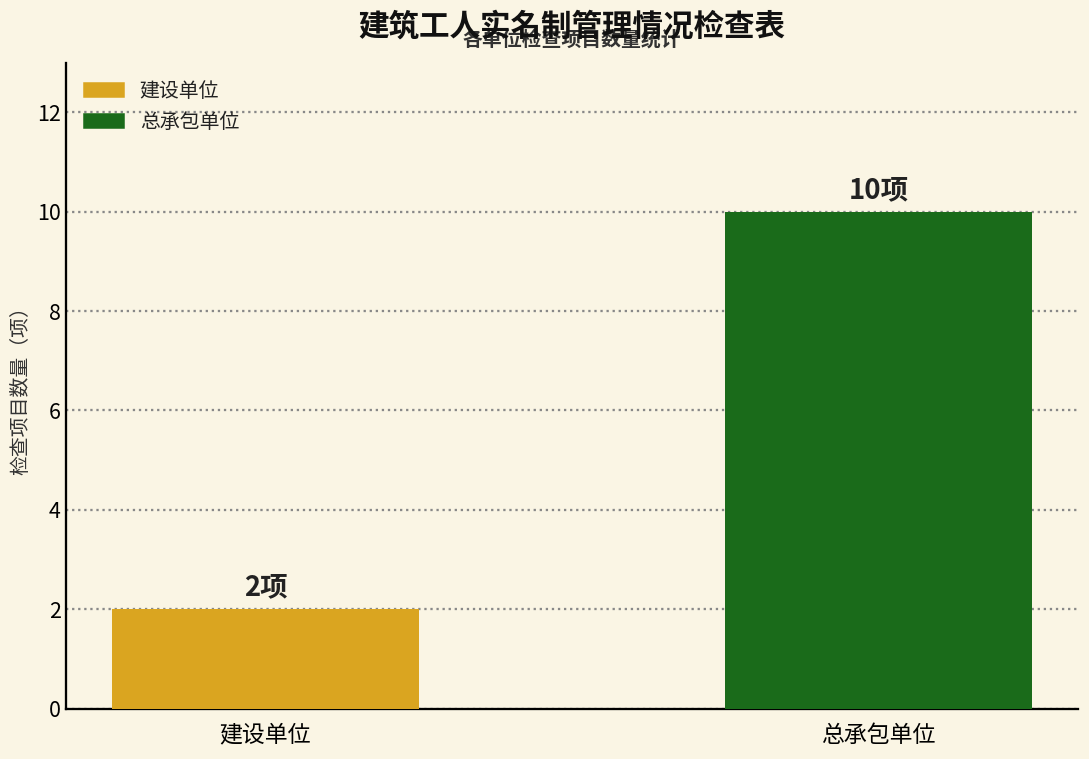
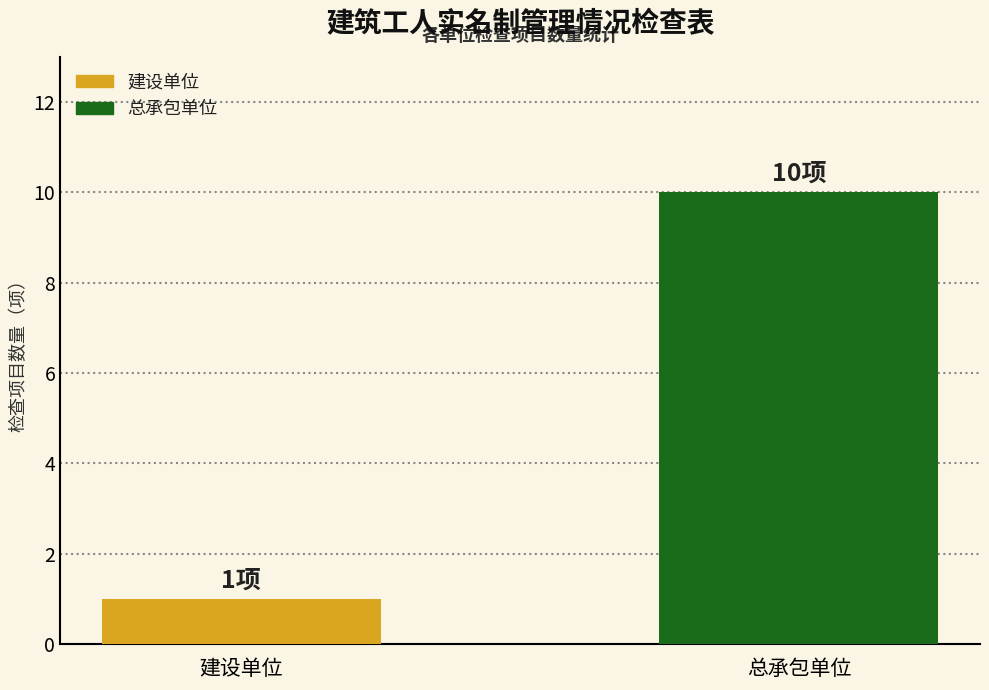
建设单位: 2项 -> 1项
